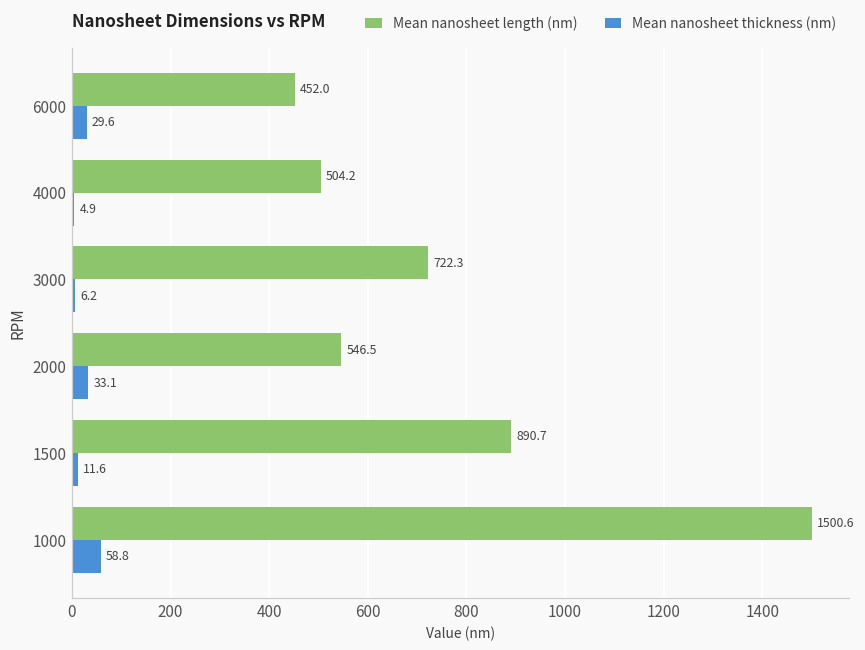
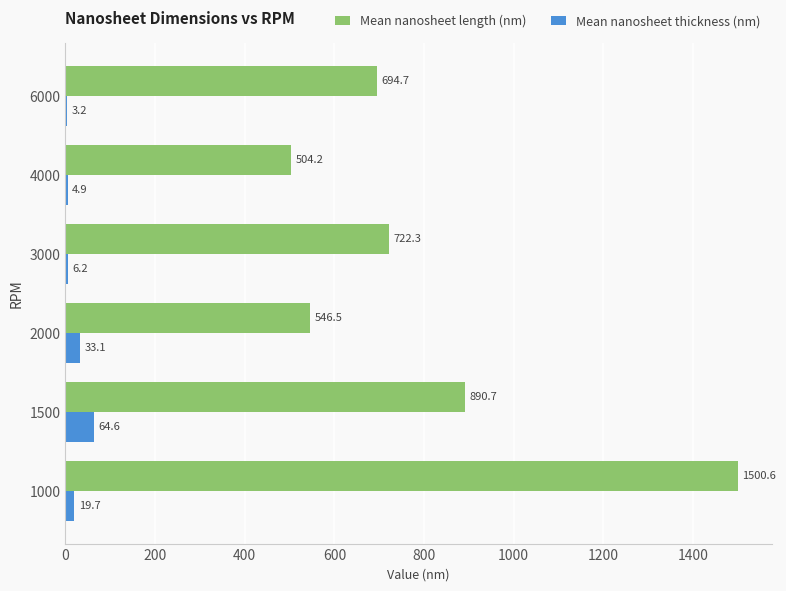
Mean nanosheet length (nm), 6000: 452.0 -> 694.7
Mean nanosheet thickness (nm), 6000: 29.6 -> 3.2
Mean nanosheet thickness (nm), 1500: 11.6 -> 64.6
Mean nanosheet thickness (nm), 1000: 58.8 -> 19.7
